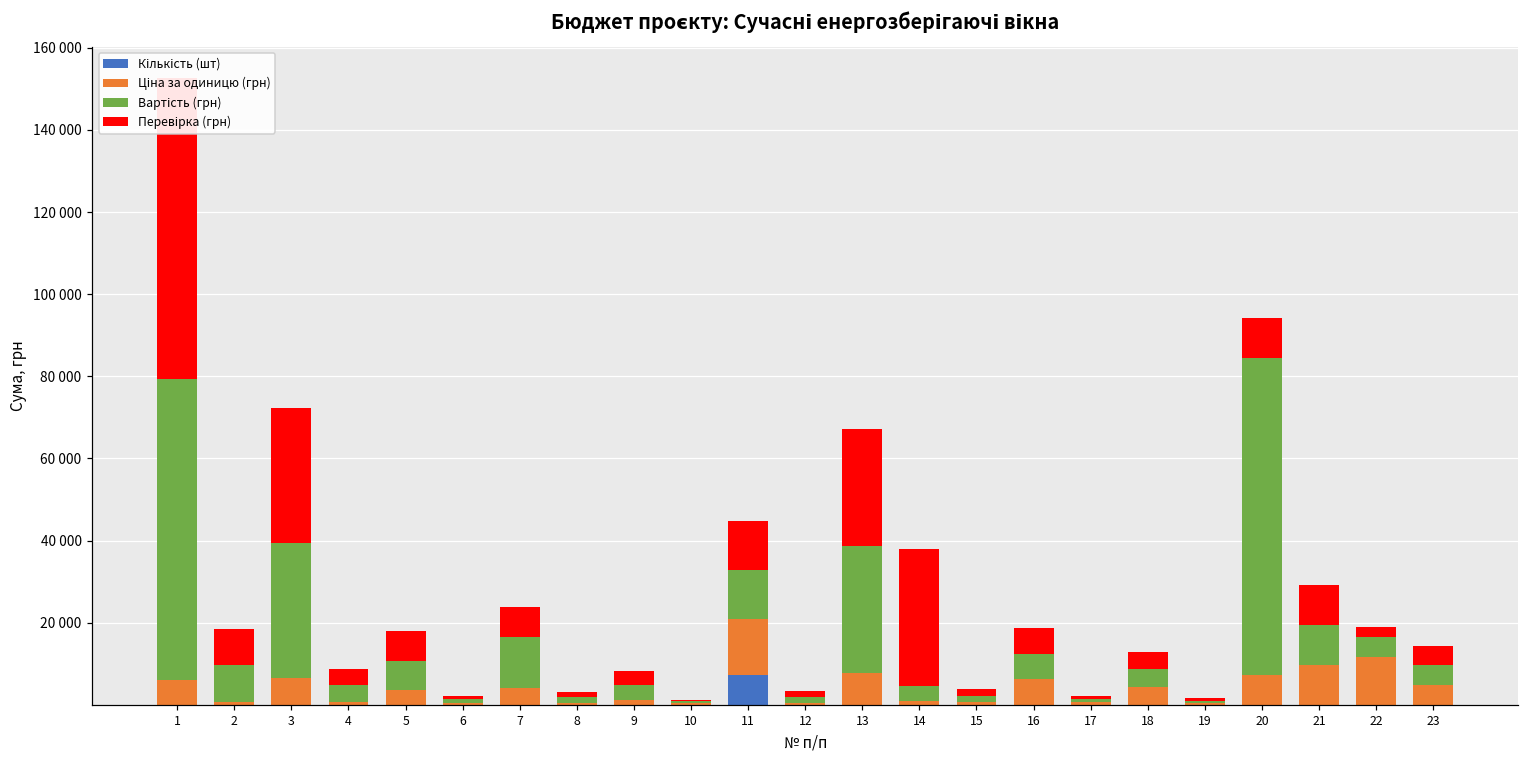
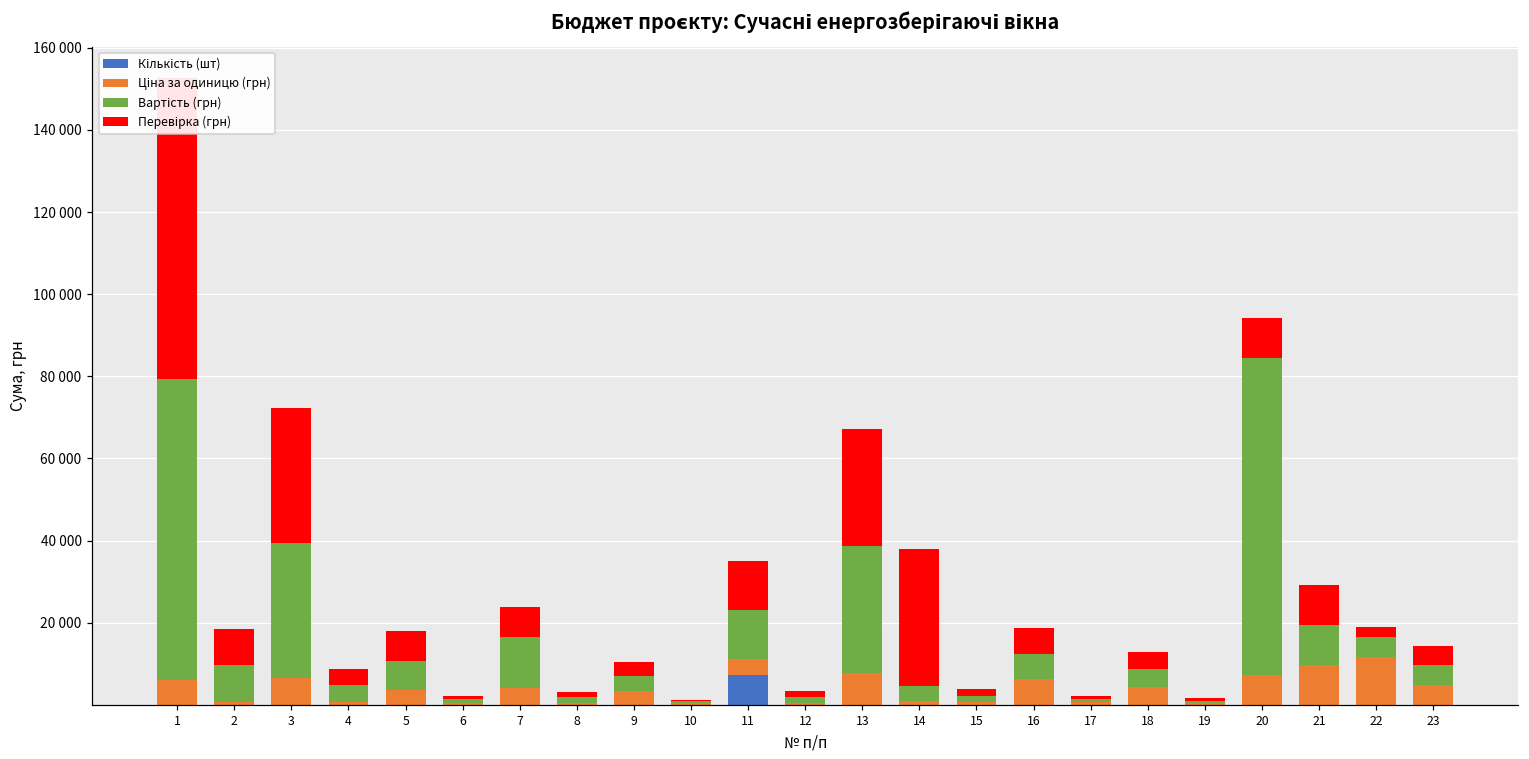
Ціна за одиницю (грн), 9: 1000 -> 3000
Ціна за одиницю (грн), 11: 14000 -> 4000
